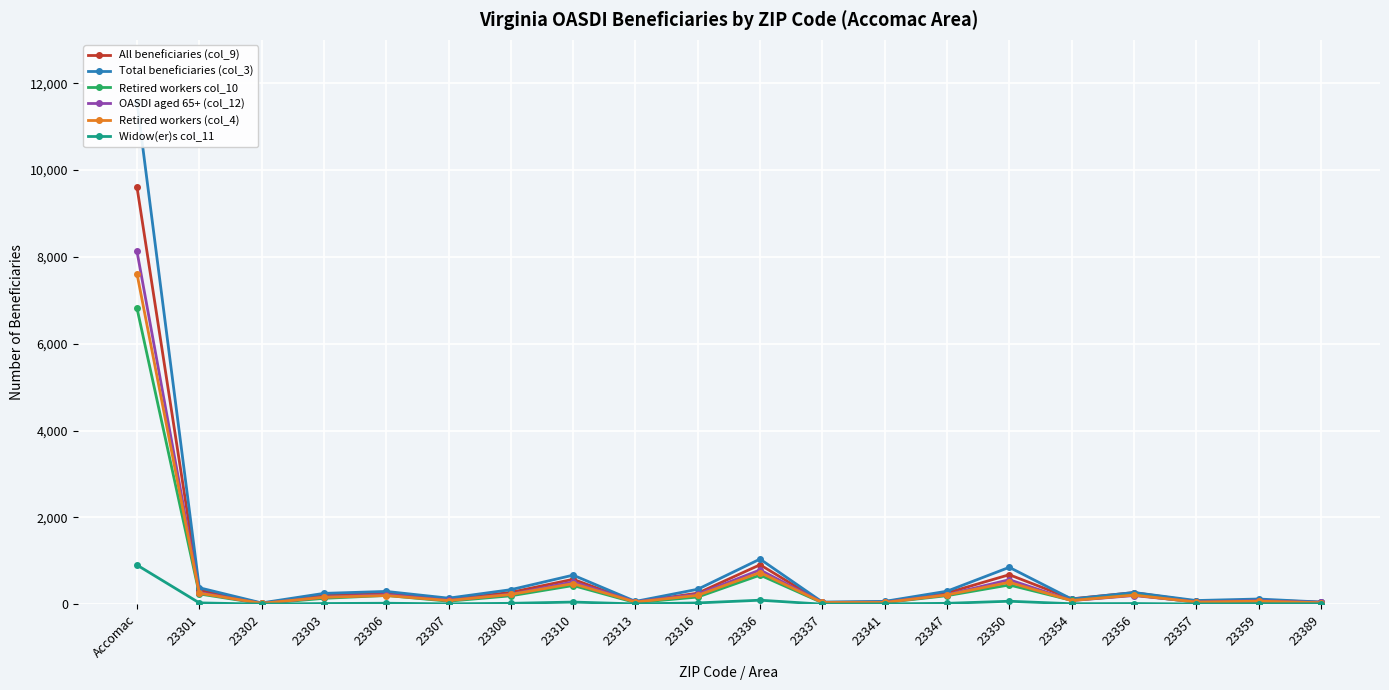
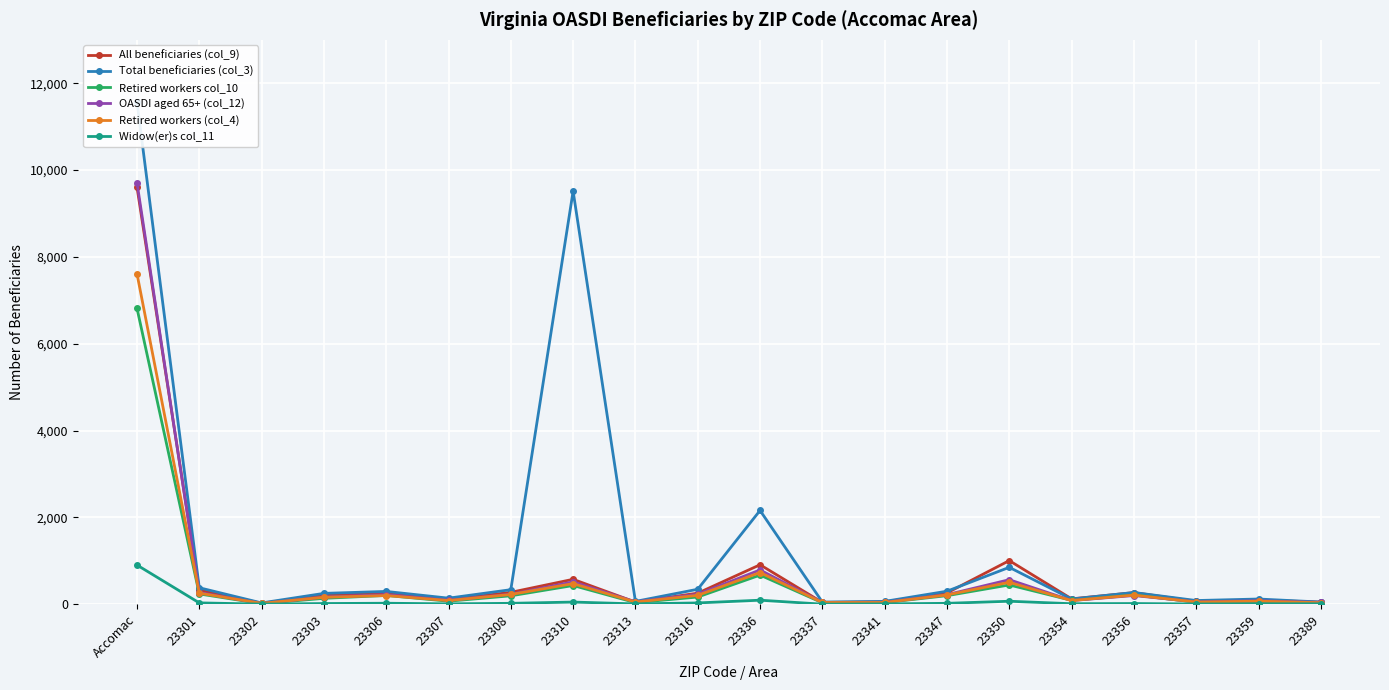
OASDI aged 65+ (col_12), Accomac: 8,100 -> 9,700
Total beneficiaries (col_3), 23310: 700 -> 9,500
Total beneficiaries (col_3), 23336: 1,000 -> 2,200
All beneficiaries (col_9), 23350: 700 -> 1,000
